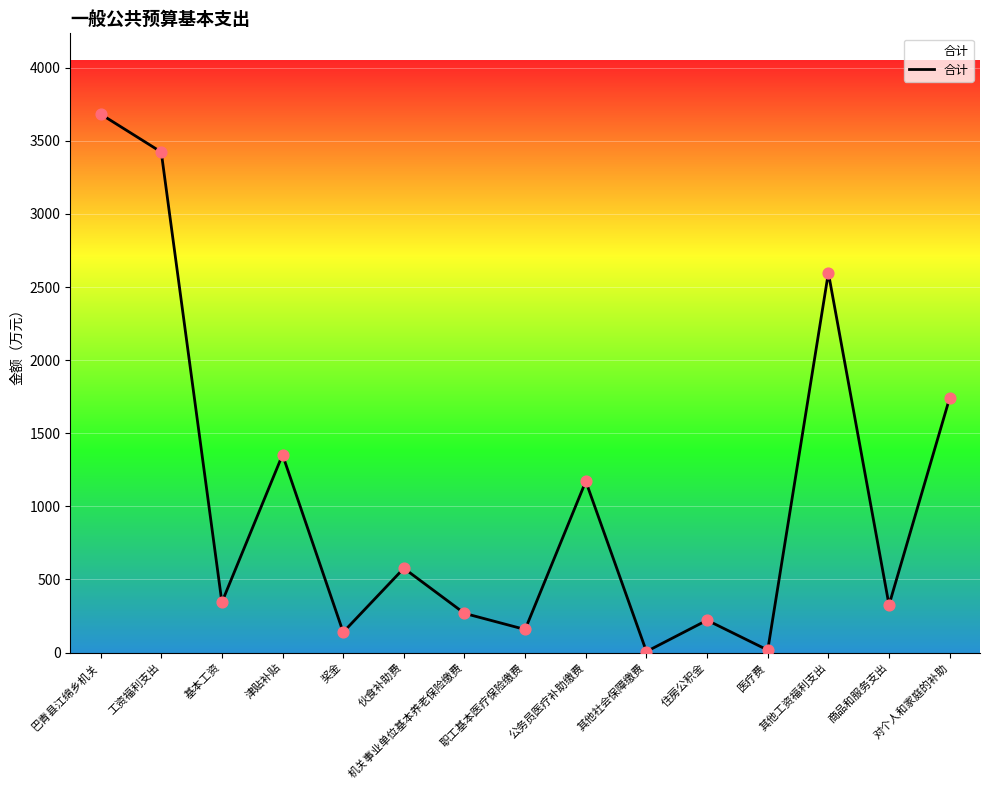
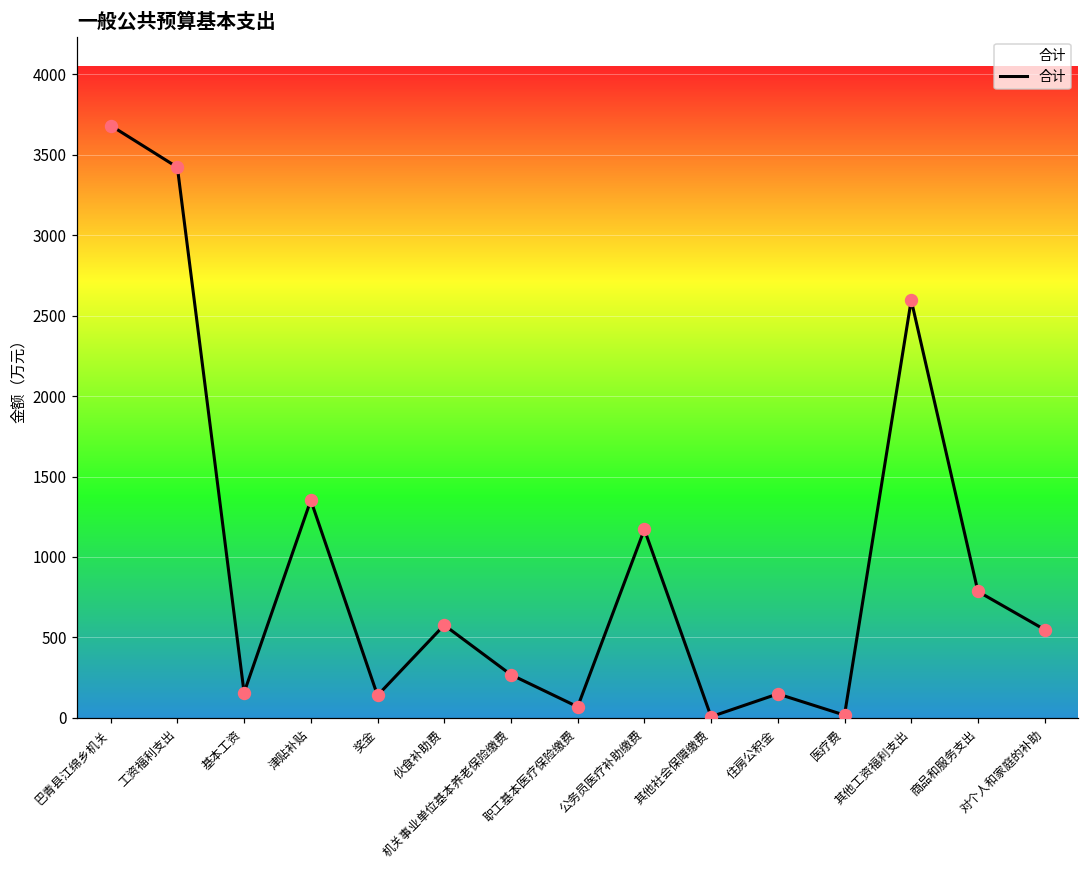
基本工资: 340 -> 160
职工基本医疗保险缴费: 160 -> 70
住房公积金: 220 -> 150
商品和服务支出: 320 -> 790
对个人和家庭的补助: 1740 -> 550
